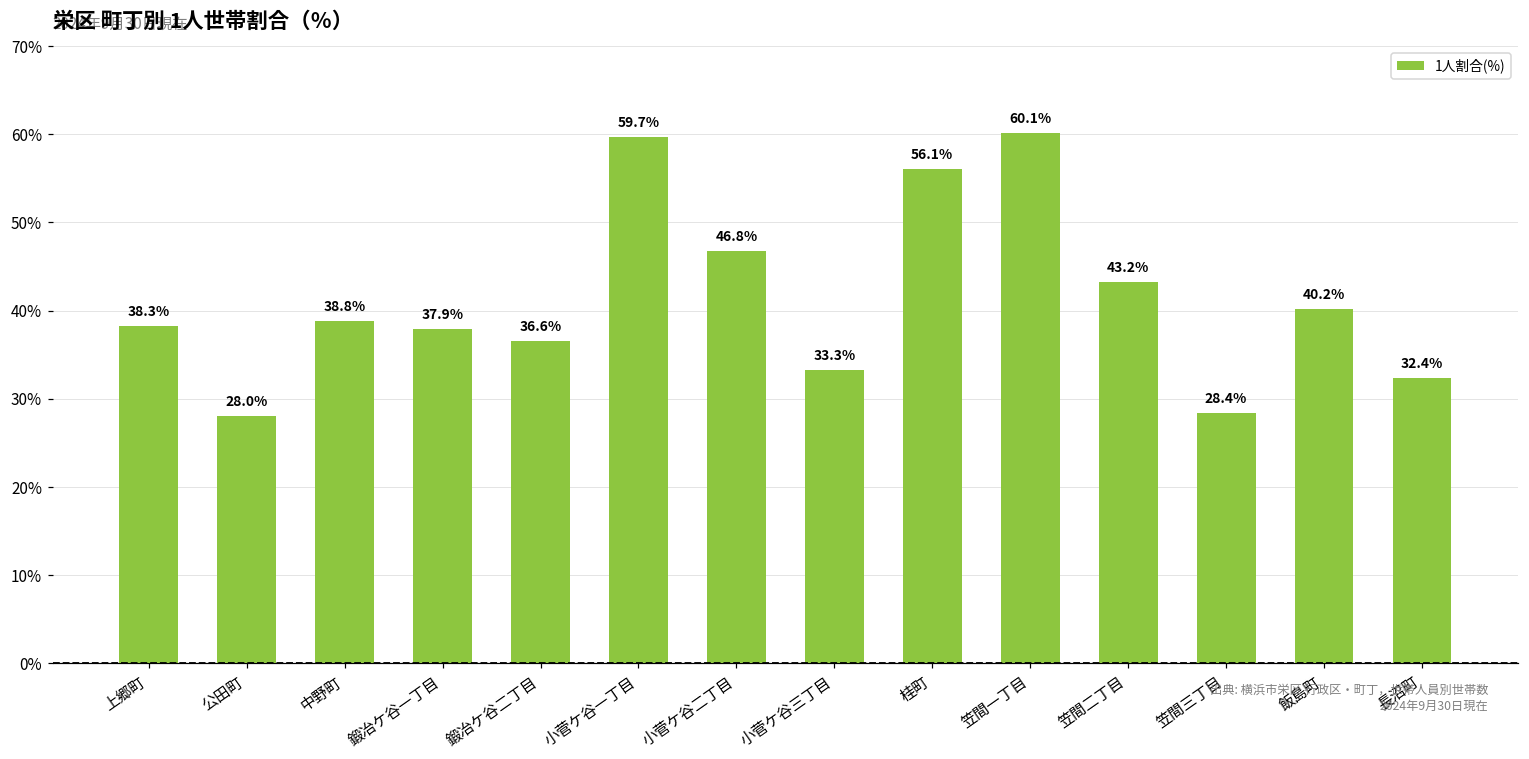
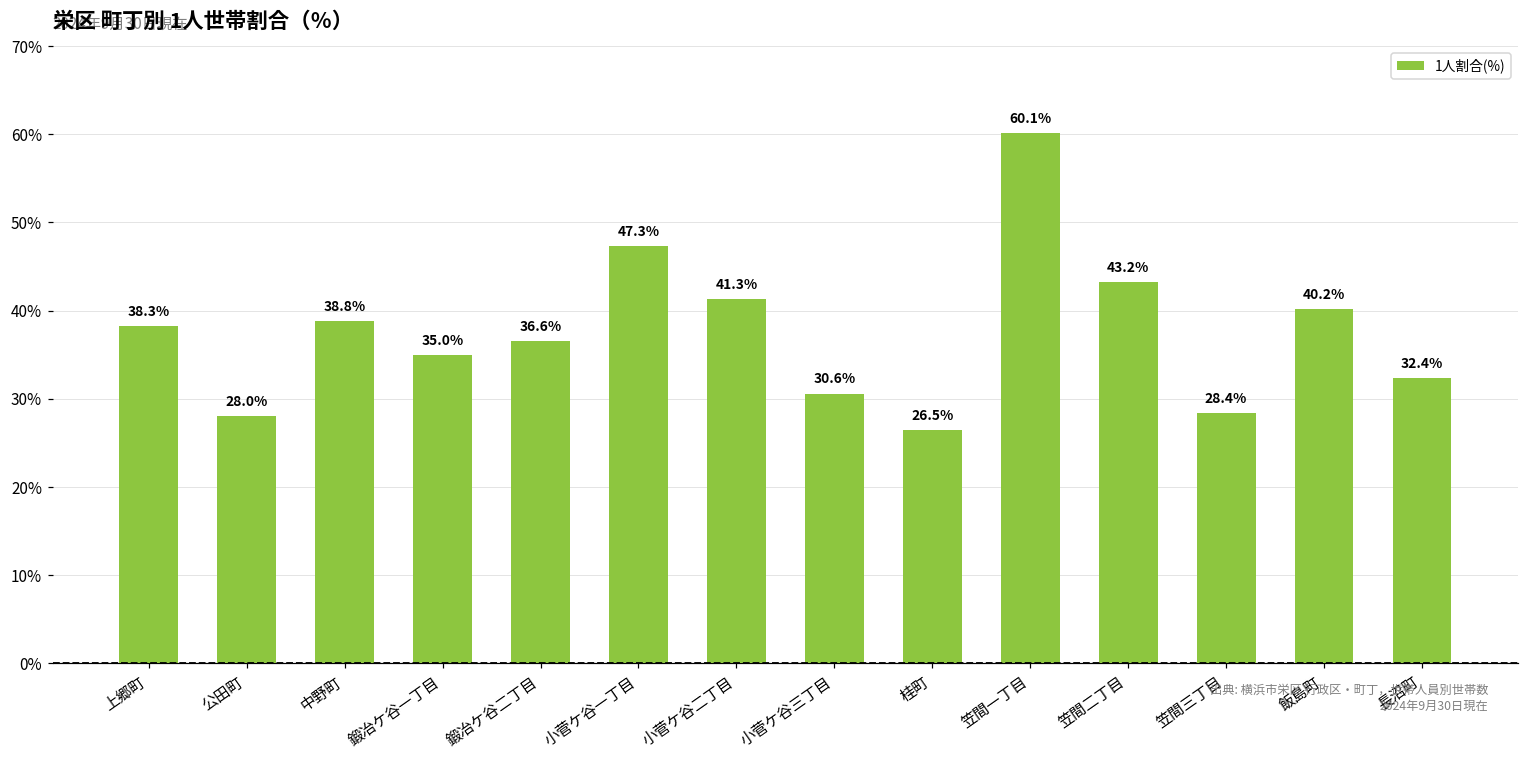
鍛冶ケ谷一丁目: 37.9% -> 35.0%
小菅ケ谷一丁目: 59.7% -> 47.3%
小菅ケ谷二丁目: 46.8% -> 41.3%
小菅ケ谷三丁目: 33.3% -> 30.6%
桂町: 56.1% -> 26.5%
